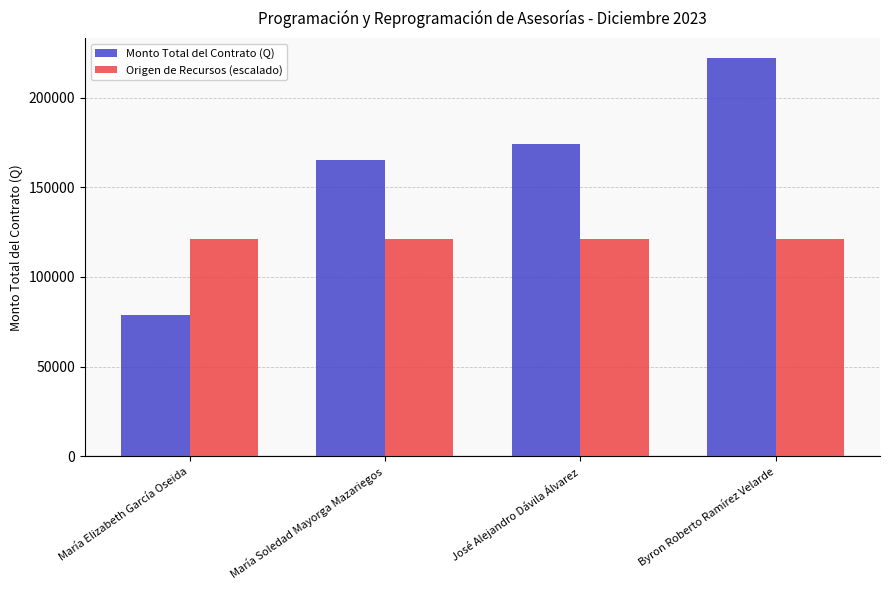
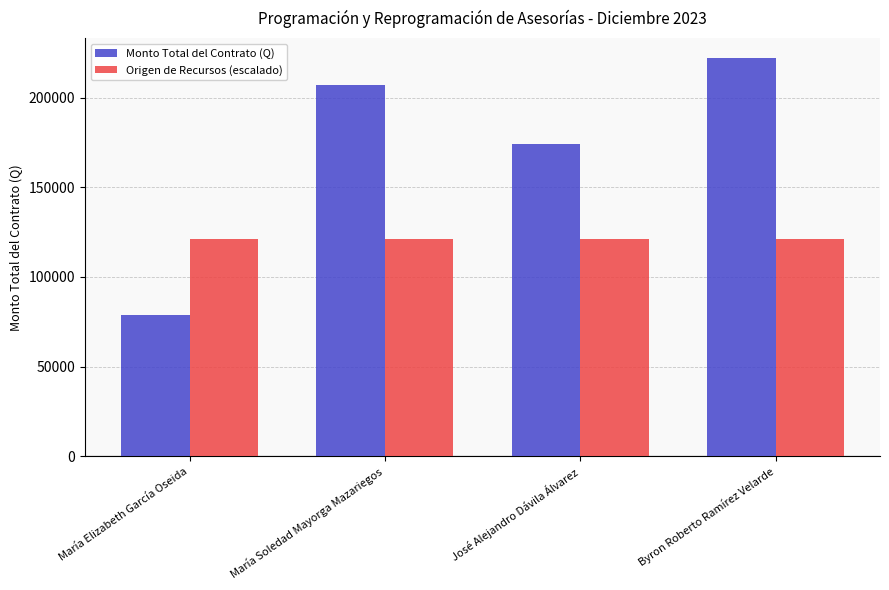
Monto Total del Contrato (Q), María Soledad Mayorga Mazariegos: 165000 -> 207000
